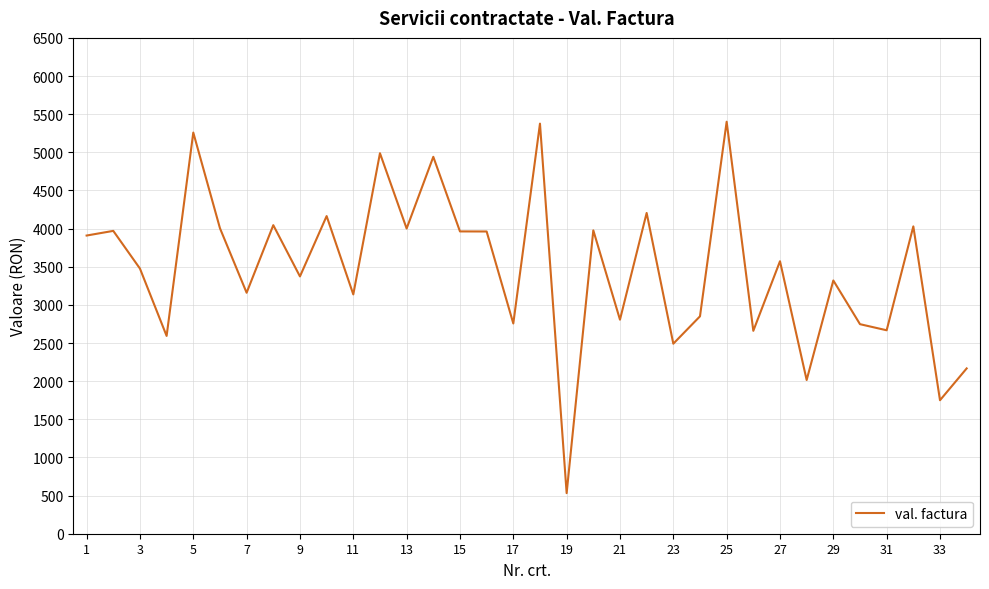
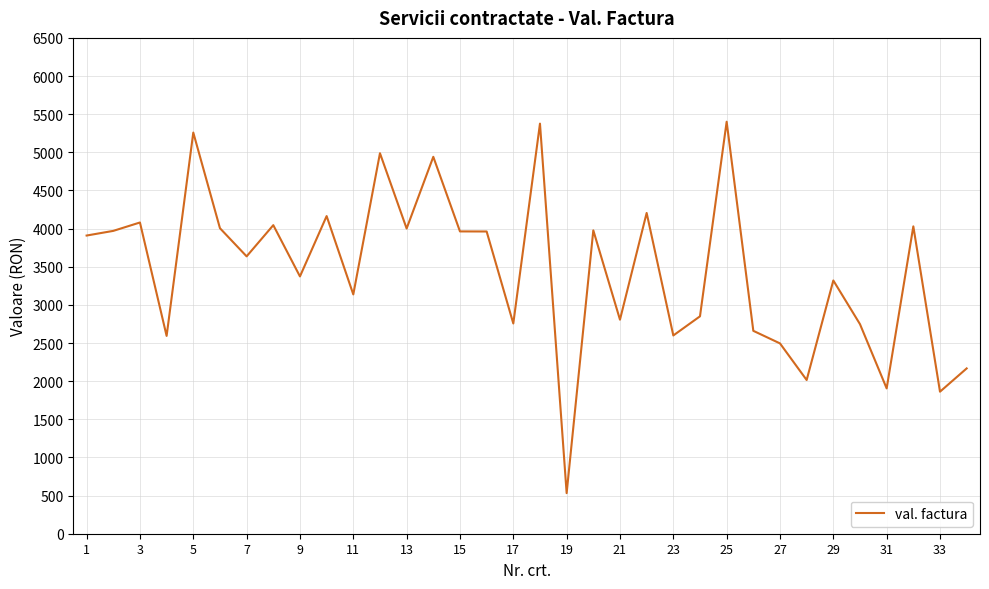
3: 3500 -> 4100
7: 3200 -> 3600
23: 2500 -> 2600
27: 3600 -> 2500
31: 2700 -> 1900
33: 1800 -> 1900
